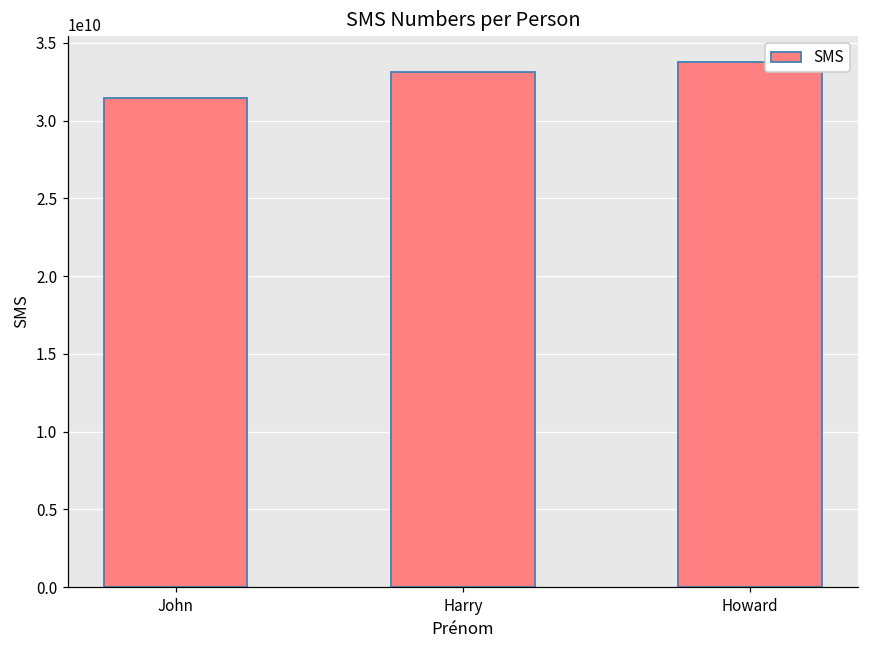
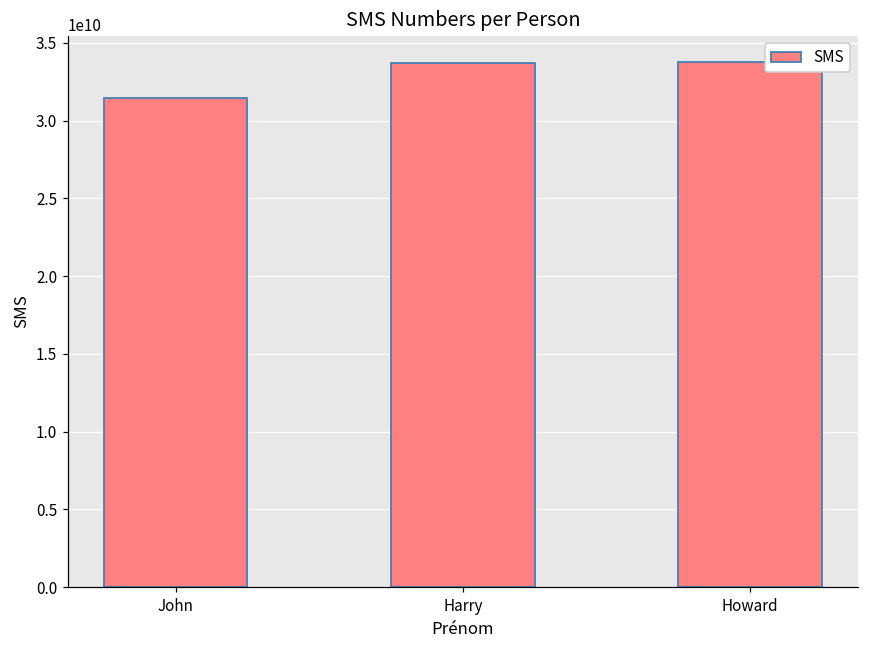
Harry: 33100000000 -> 33700000000
